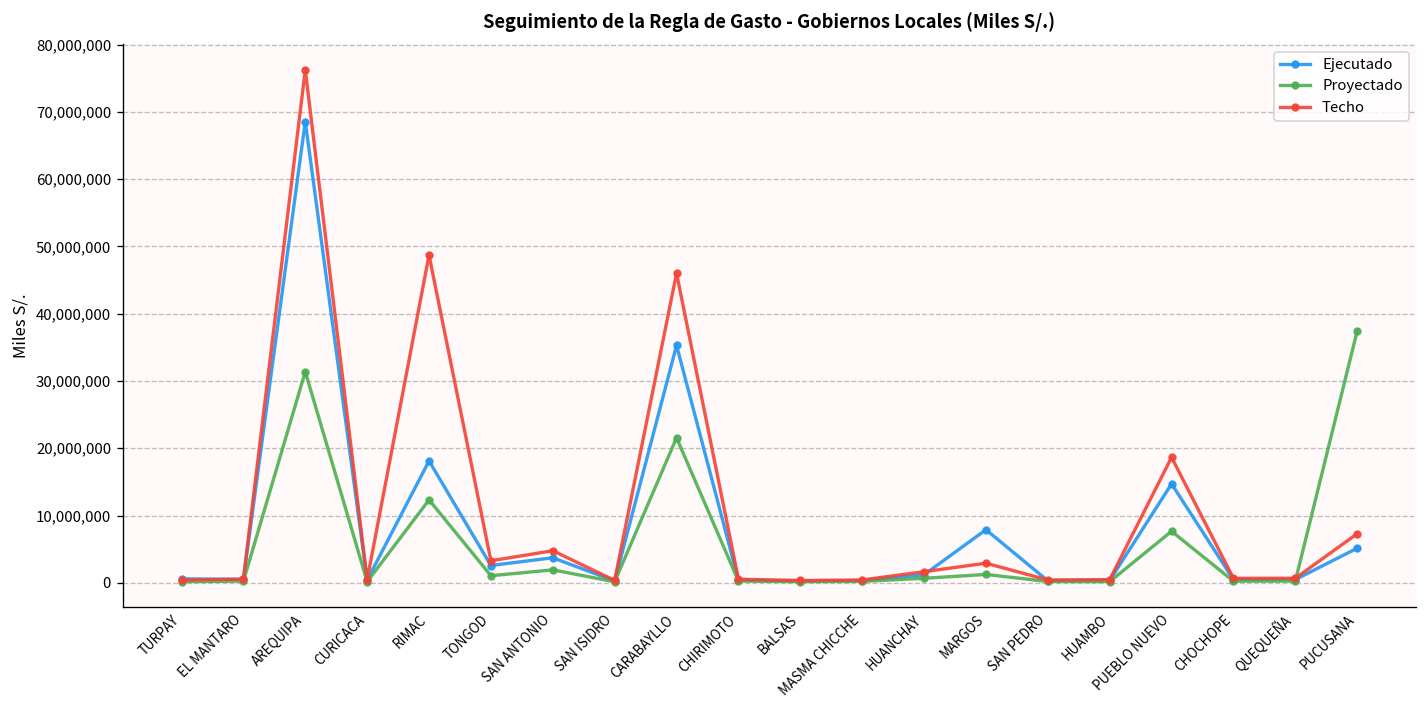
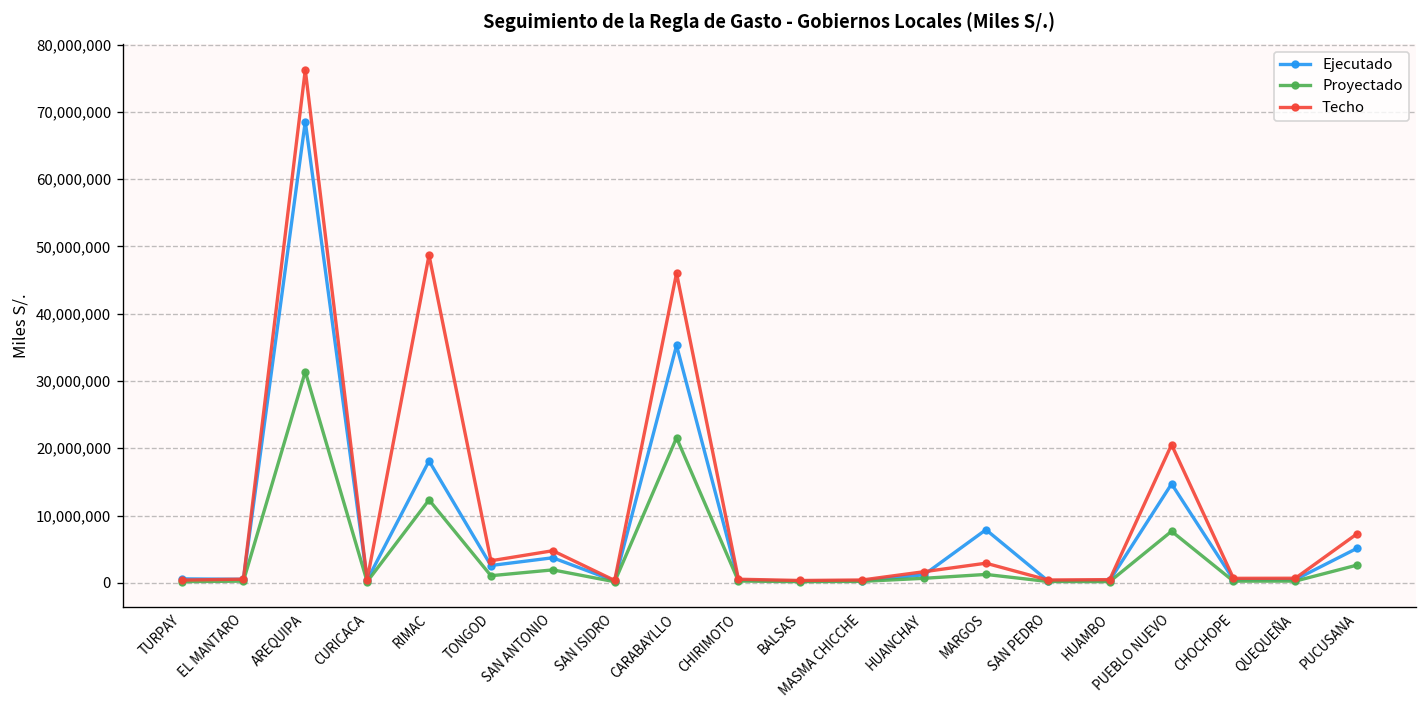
Techo, PUEBLO NUEVO: 19,000,000 -> 21,000,000
Proyectado, PUCUSANA: 37,000,000 -> 3,000,000
